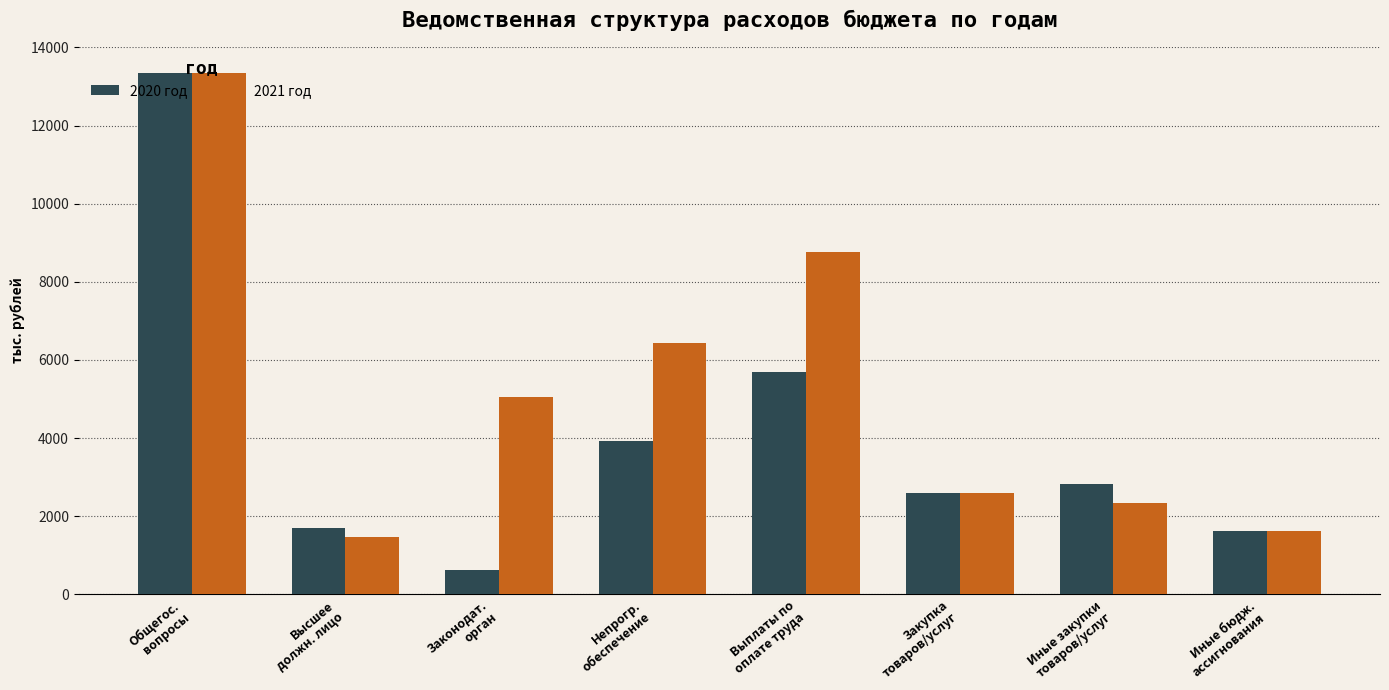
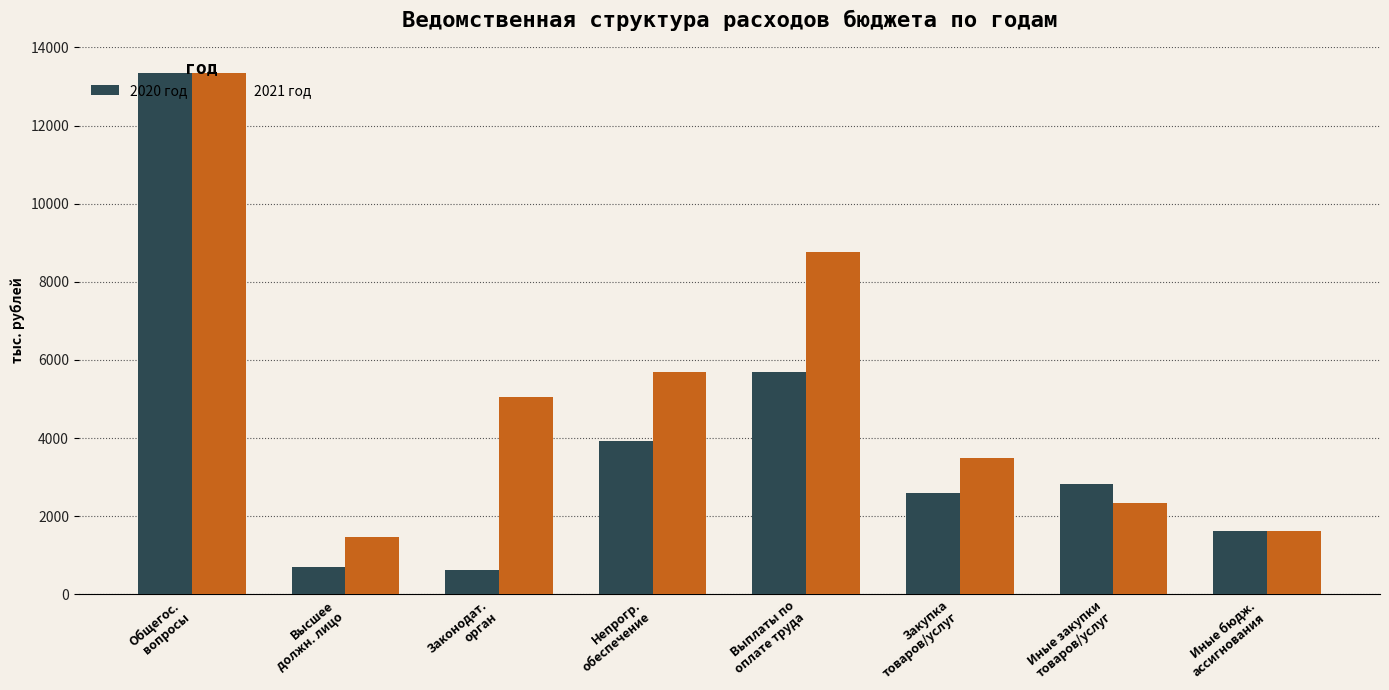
2020 год, Высшее должн. лицо: 1700 -> 700
2021 год, Непрогр. обеспечение: 6400 -> 5700
2021 год, Закупка товаров/услуг: 2600 -> 3500
